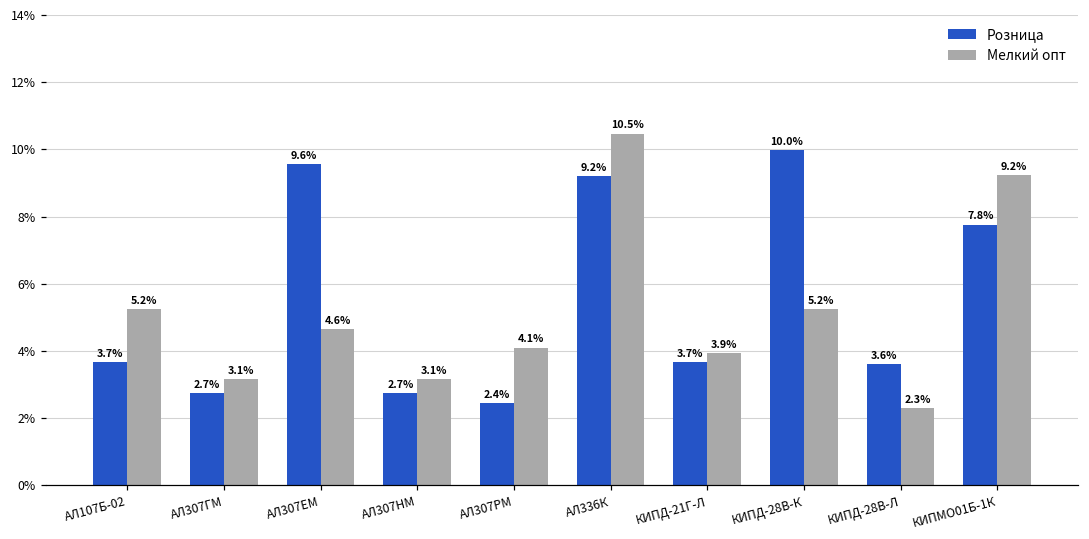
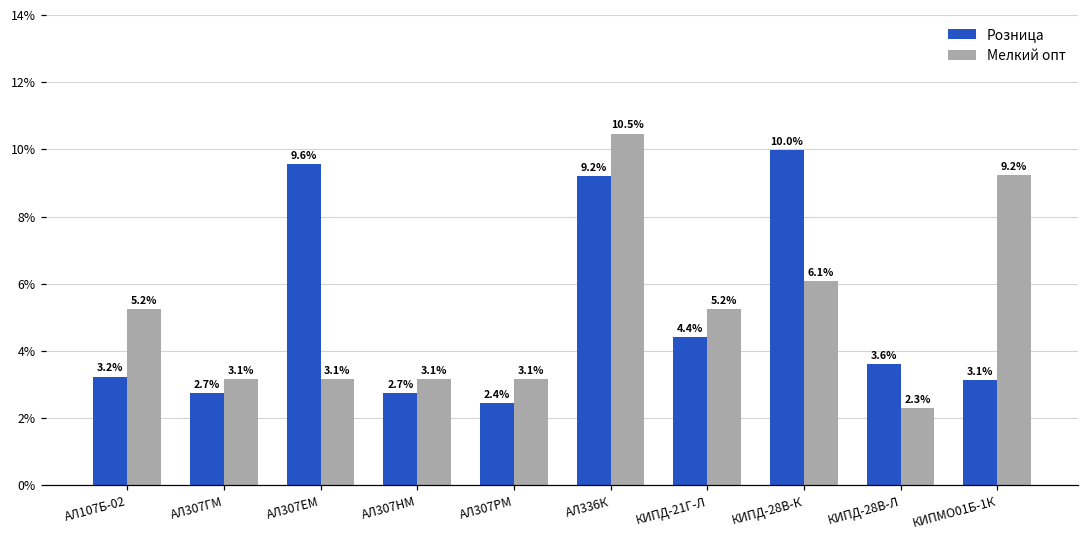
Розница, АЛ107Б-02: 3.7% -> 3.2%
Мелкий опт, АЛ307ЕМ: 4.6% -> 3.1%
Мелкий опт, АЛ307РМ: 4.1% -> 3.1%
Розница, КИПД-21Г-Л: 3.7% -> 4.4%
Мелкий опт, КИПД-21Г-Л: 3.9% -> 5.2%
Мелкий опт, КИПД-28В-К: 5.2% -> 6.1%
Розница, КИПМО01Б-1К: 7.8% -> 3.1%
